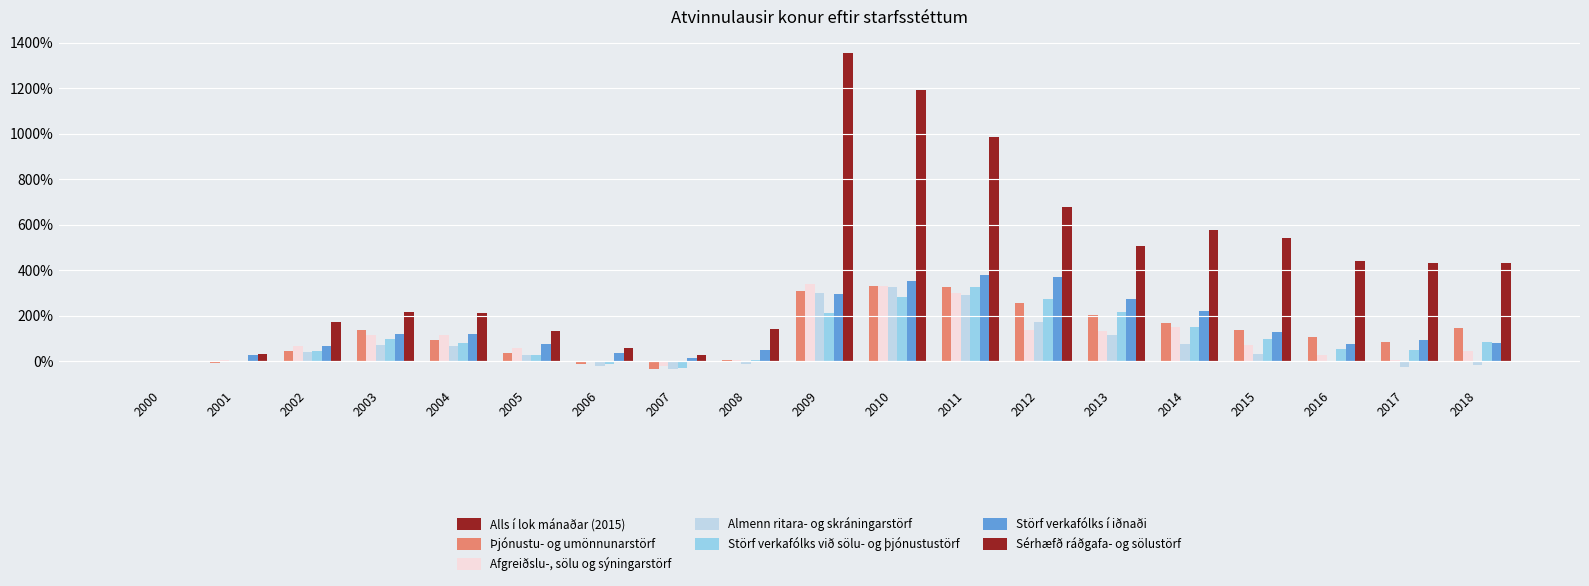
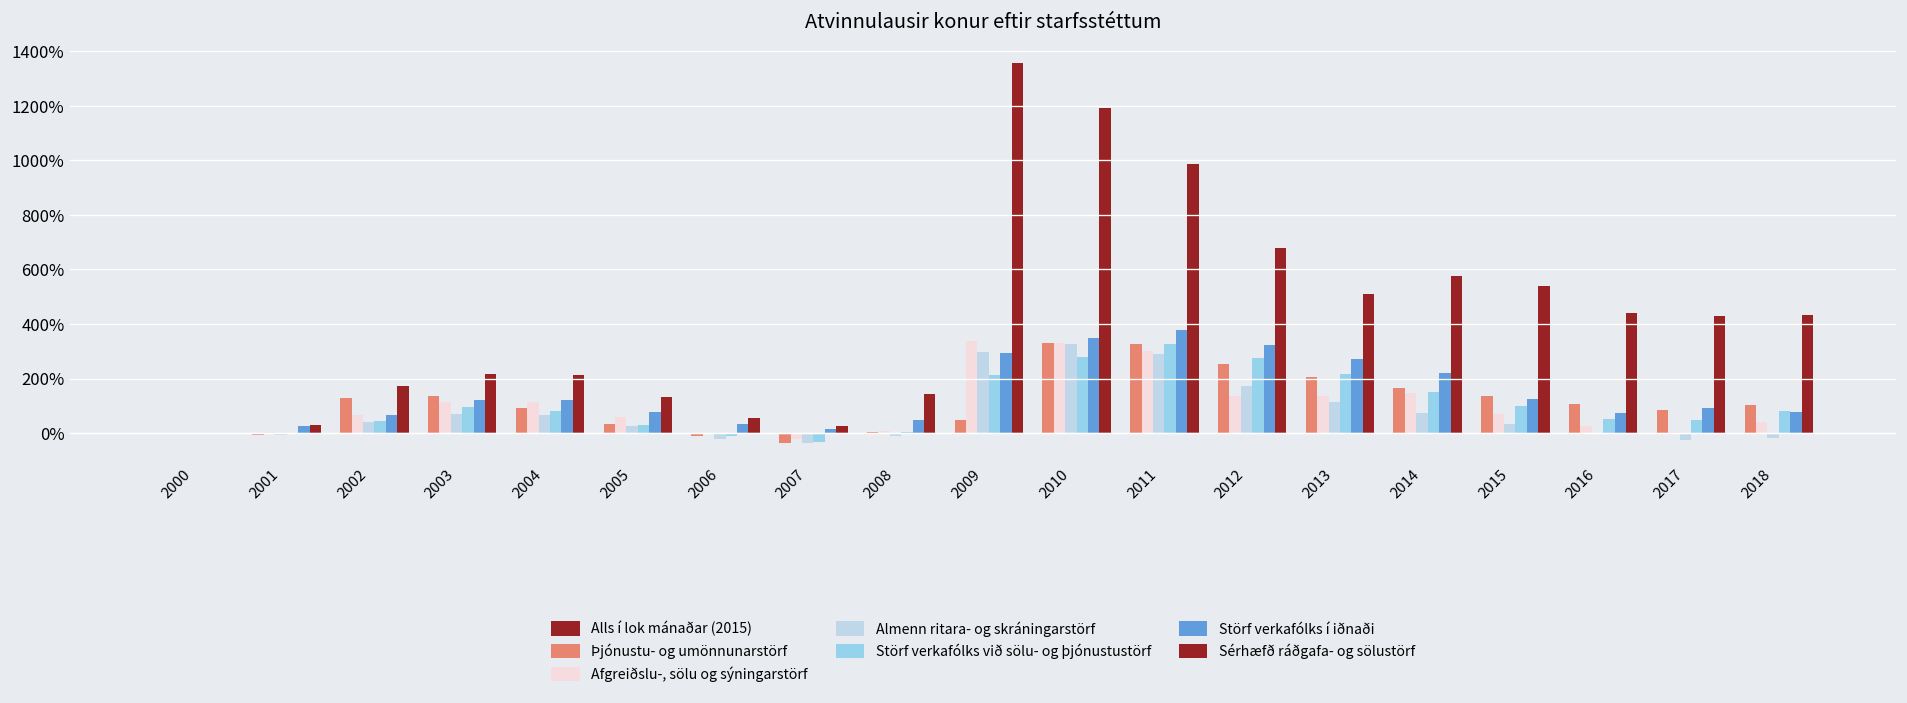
Þjónustu- og umönnunarstörf, 2002: 40% -> 130%
Þjónustu- og umönnunarstörf, 2009: 310% -> 50%
Störf verkafólks í iðnaði, 2012: 370% -> 320%
Þjónustu- og umönnunarstörf, 2018: 150% -> 100%
